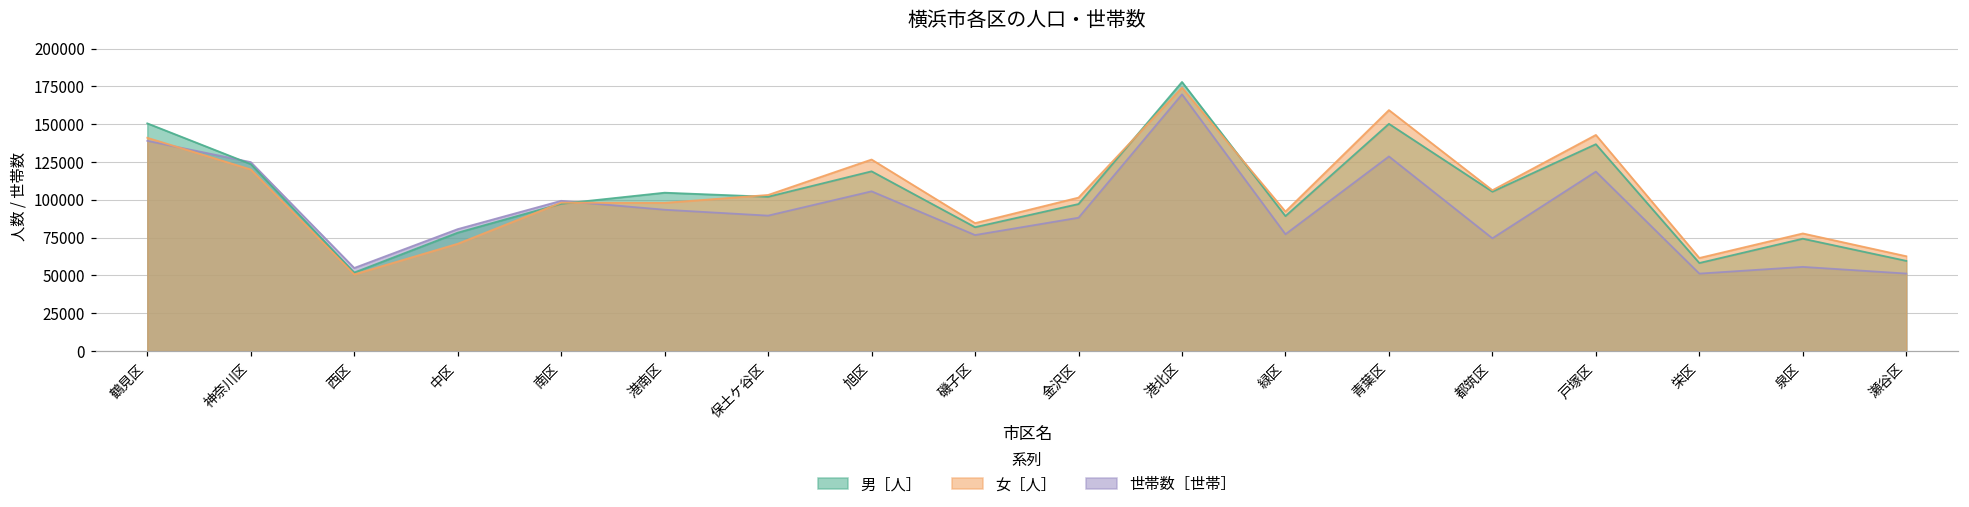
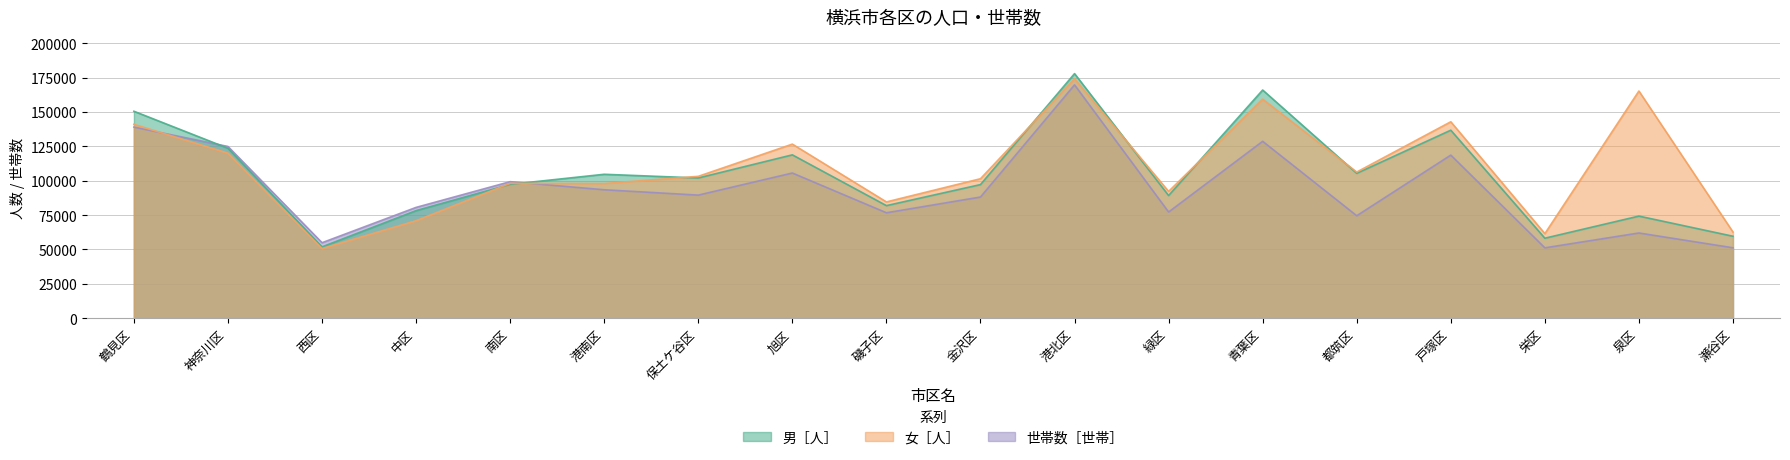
男［人］, 青葉区: 150000 -> 166000
世帯数［世帯］, 泉区: 56000 -> 62000
女［人］, 泉区: 78000 -> 165000
